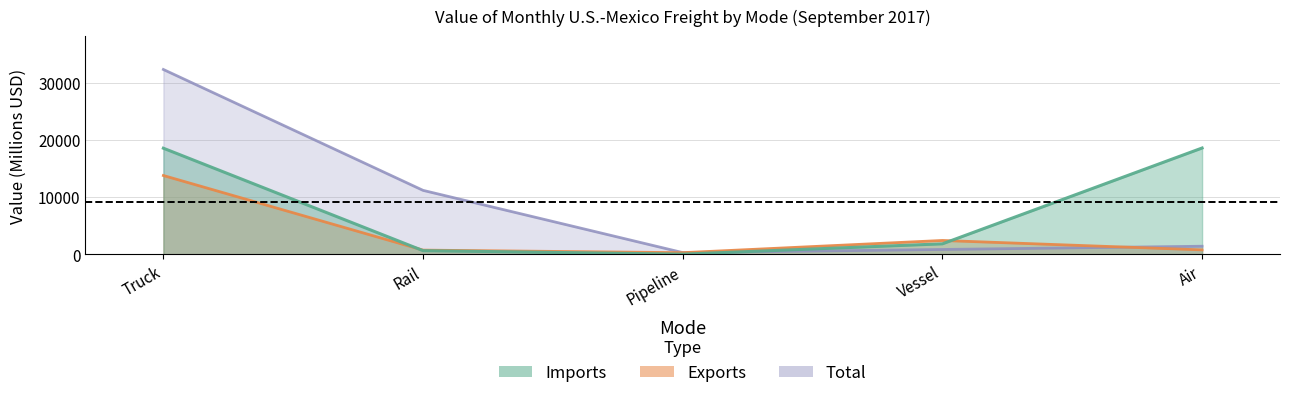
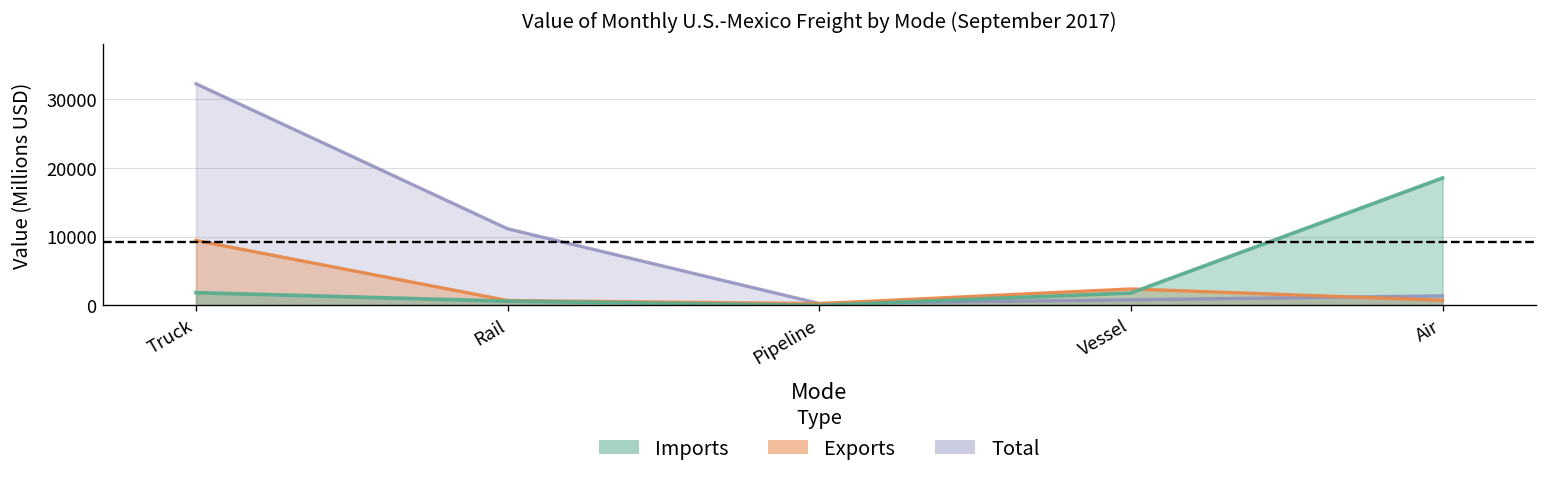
Exports, Truck: 14000 -> 9000
Imports, Truck: 19000 -> 2000
